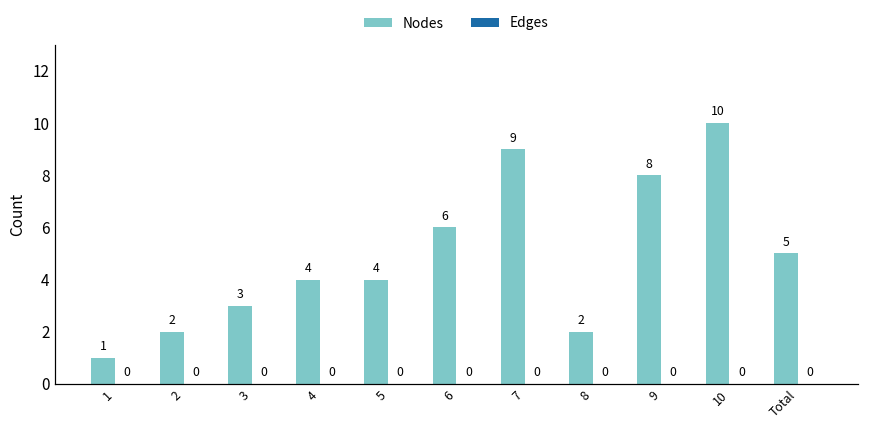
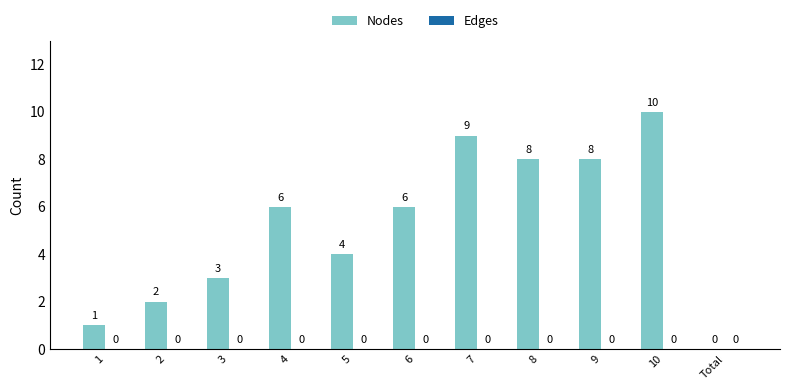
Nodes, 4: 4 -> 6
Nodes, 8: 2 -> 8
Nodes, Total: 5 -> 0
